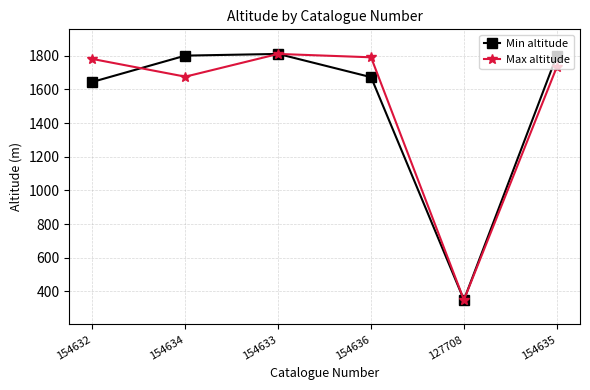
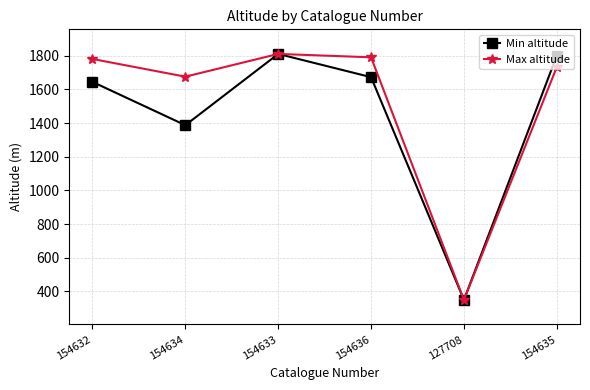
Min altitude, 154634: 1800 -> 1390
